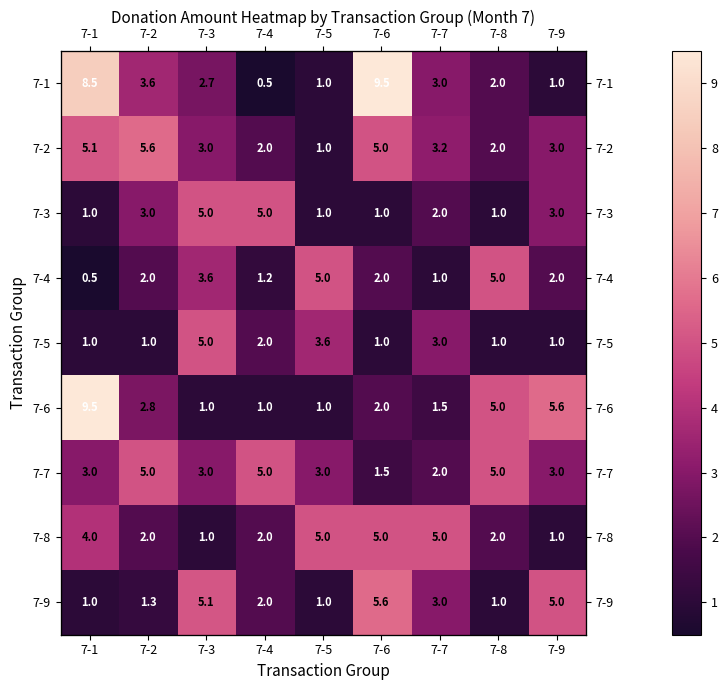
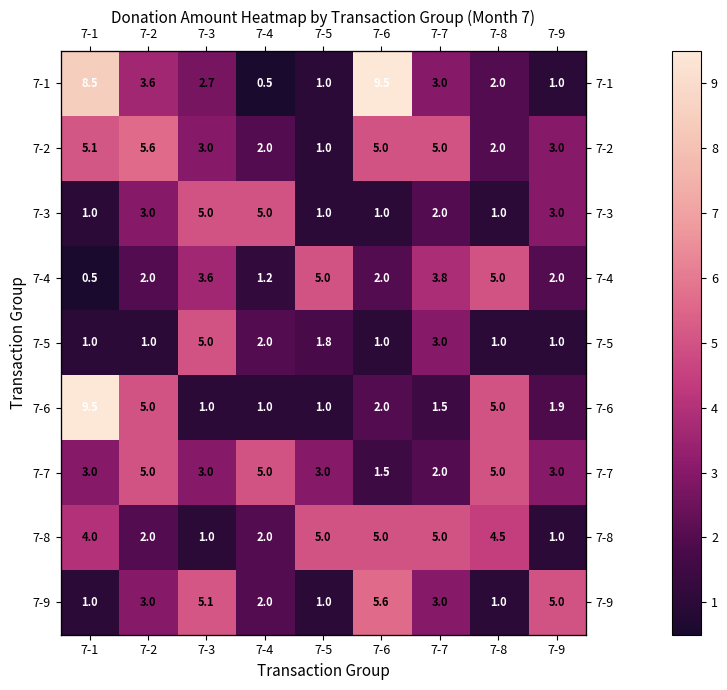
7-2, 7-7: 3.2 -> 5.0
7-4, 7-7: 1.0 -> 3.8
7-5, 7-5: 3.6 -> 1.8
7-6, 7-2: 2.8 -> 5.0
7-6, 7-9: 5.6 -> 1.9
7-8, 7-8: 2.0 -> 4.5
7-9, 7-2: 1.3 -> 3.0
